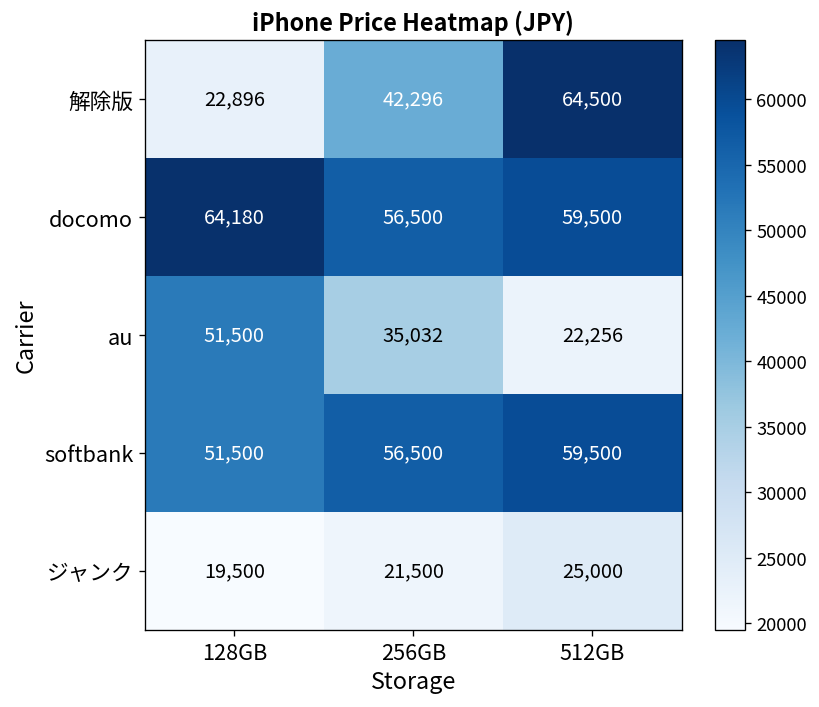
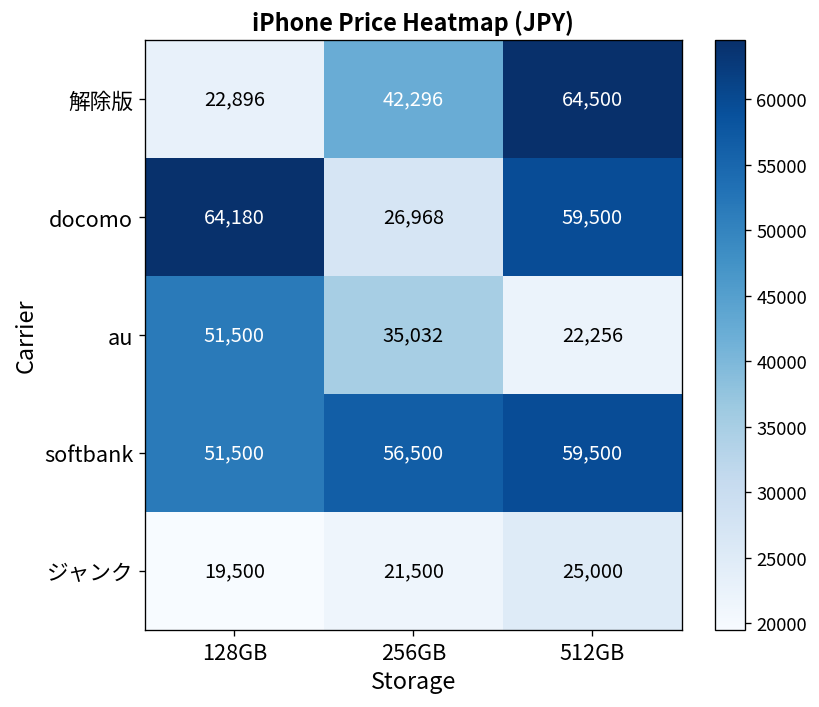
docomo, 256GB: 56,500 -> 26,968
